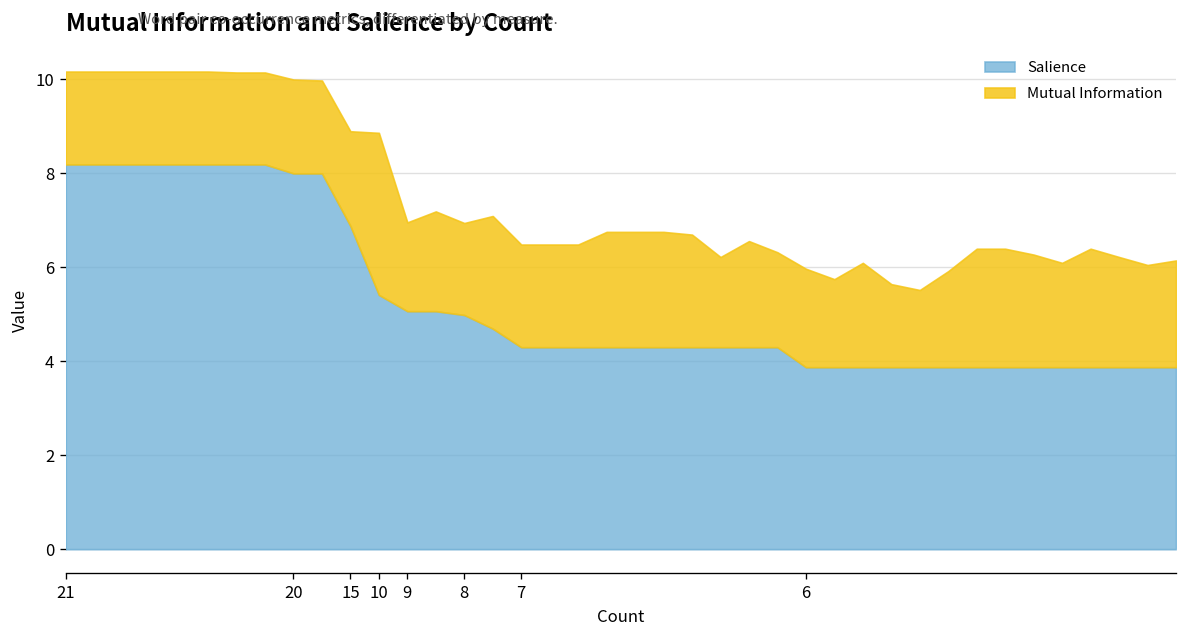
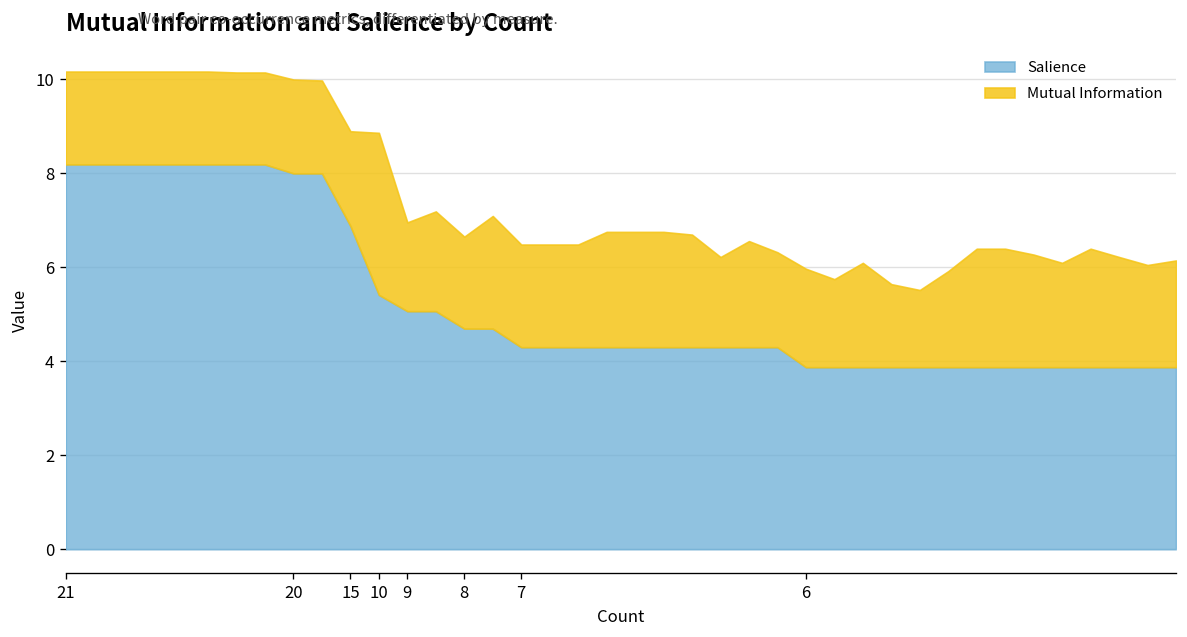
Salience, 8: 5.0 -> 4.7
